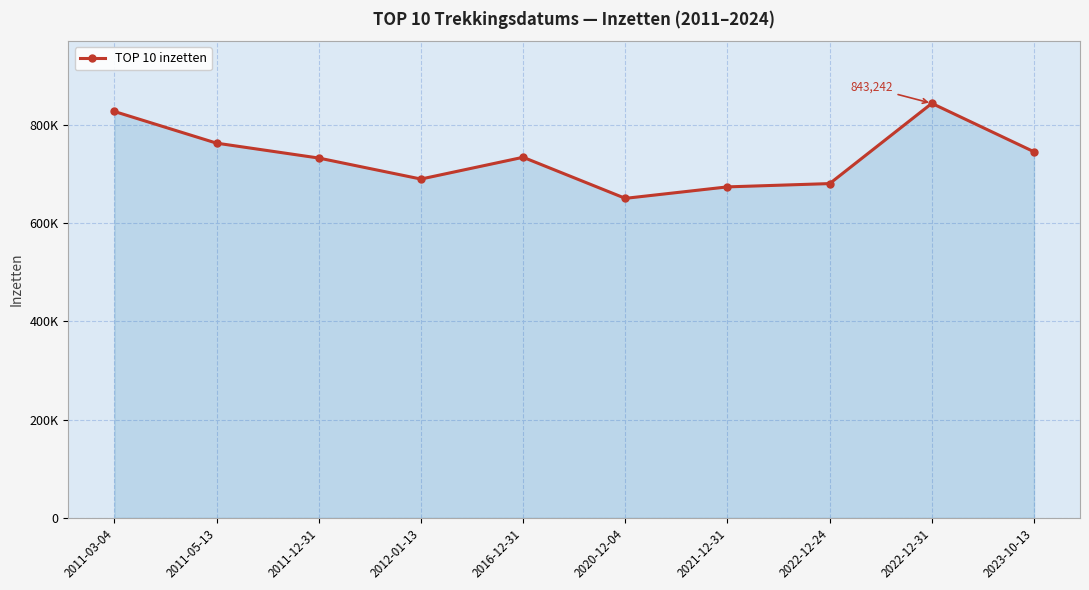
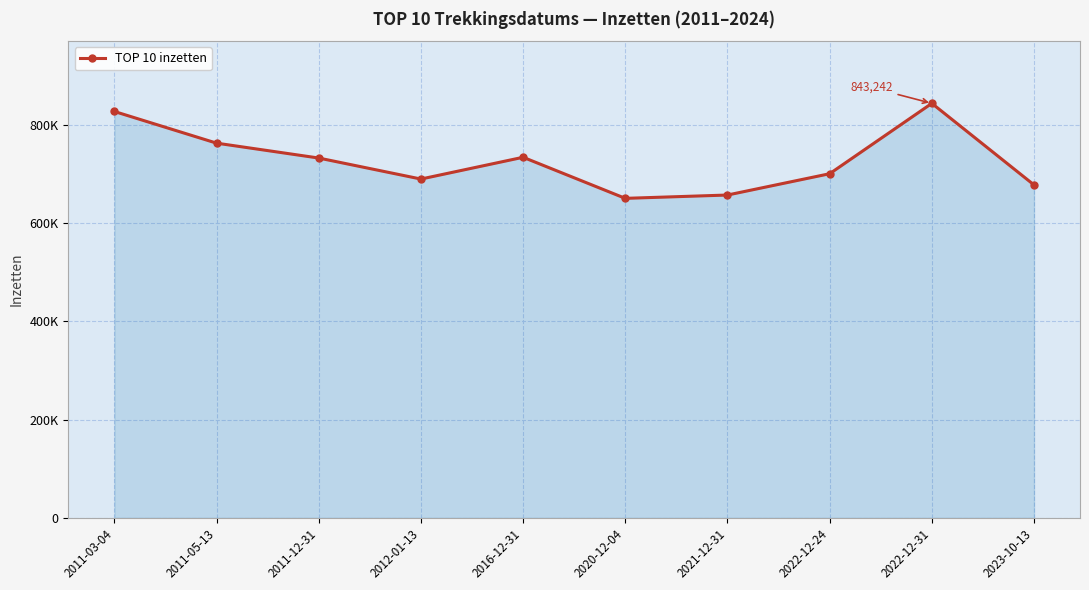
2021-12-31: 670000 -> 660000
2022-12-24: 680000 -> 700000
2023-10-13: 740000 -> 680000
